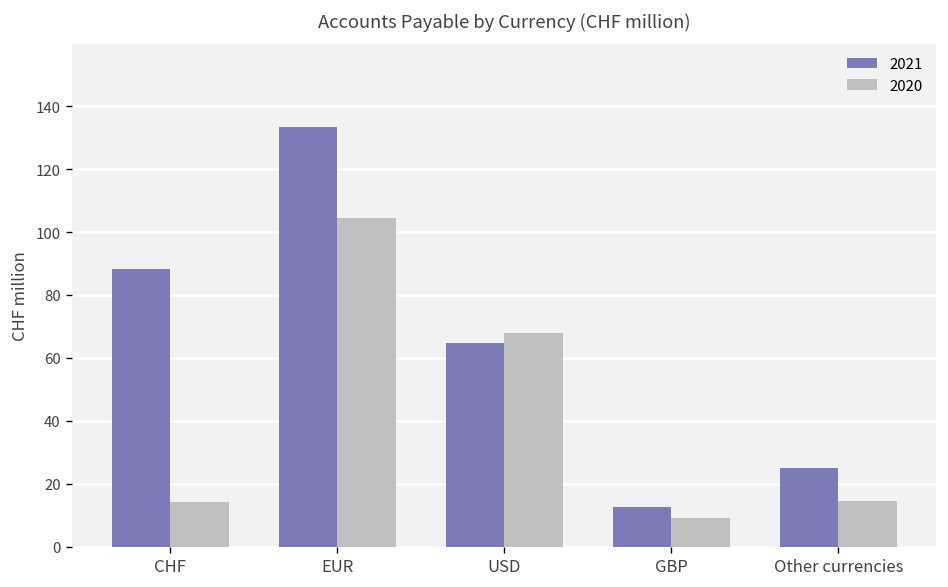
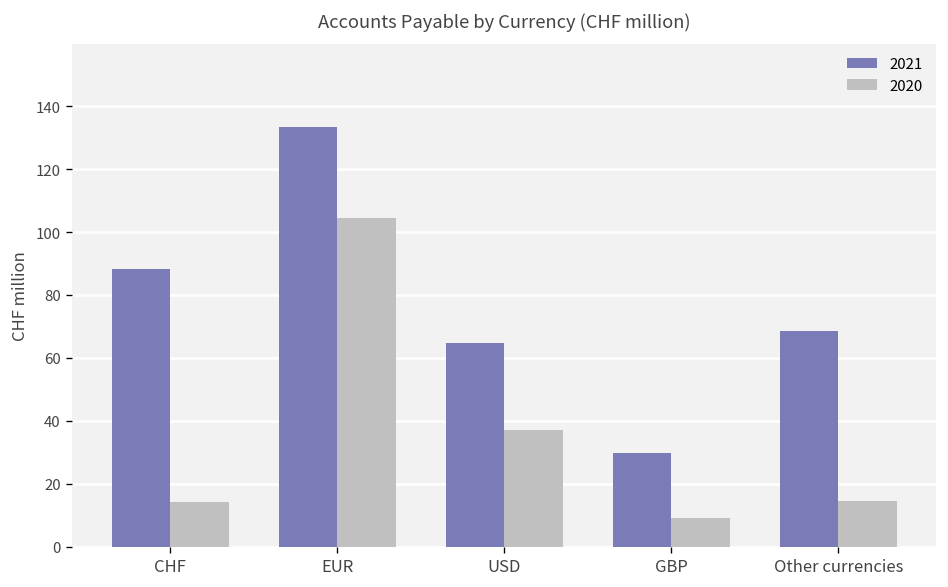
2020, USD: 68 -> 37
2021, GBP: 13 -> 30
2021, Other currencies: 25 -> 69
